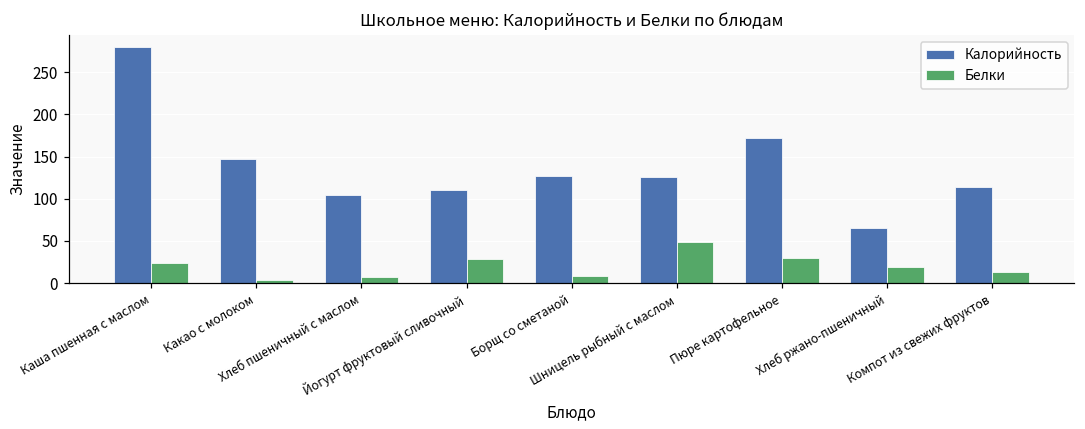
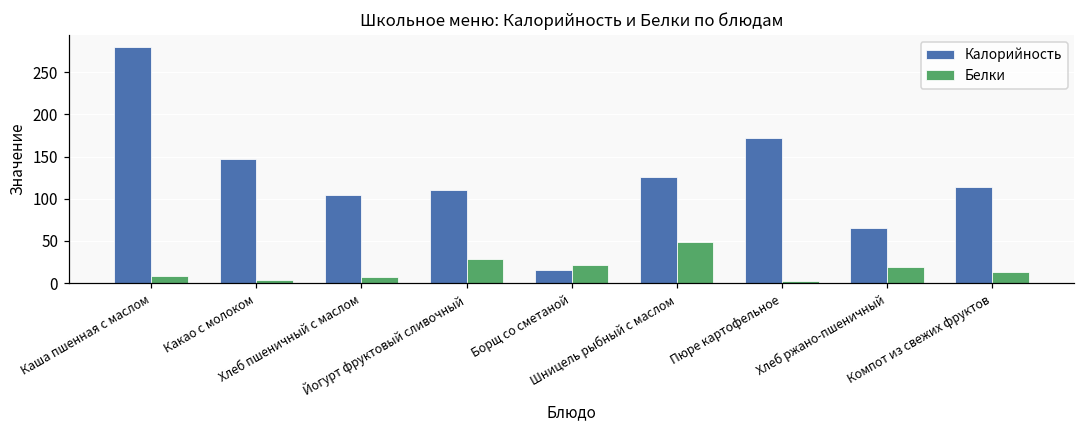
Белки, Каша пшенная с маслом: 20 -> 10
Калорийность, Борщ со сметаной: 130 -> 20
Белки, Борщ со сметаной: 10 -> 20
Белки, Пюре картофельное: 30 -> 0
